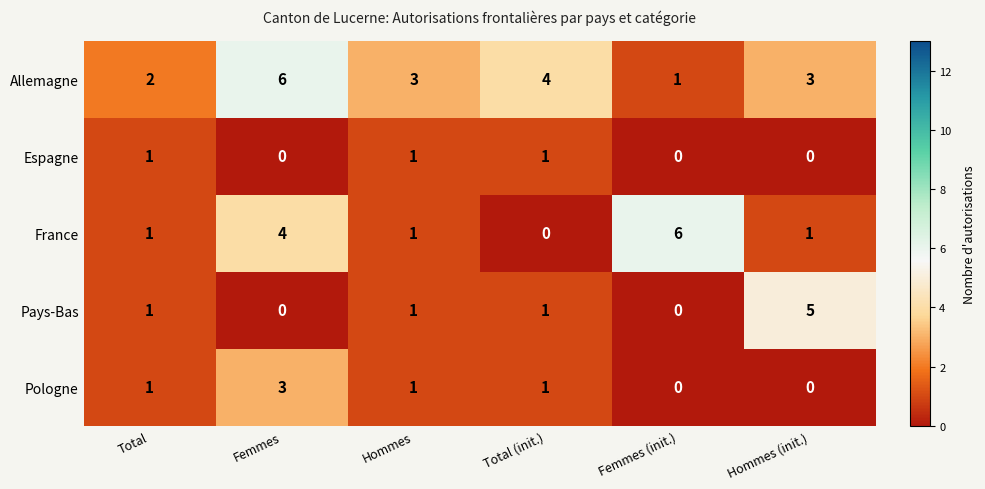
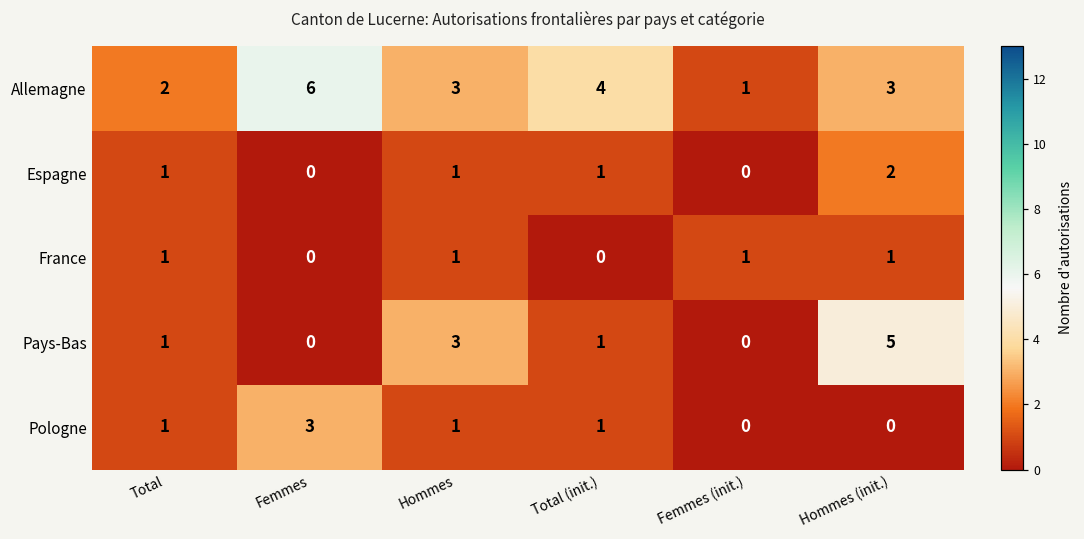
Espagne, Hommes (init.): 0 -> 2
France, Femmes: 4 -> 0
France, Femmes (init.): 6 -> 1
Pays-Bas, Hommes: 1 -> 3
